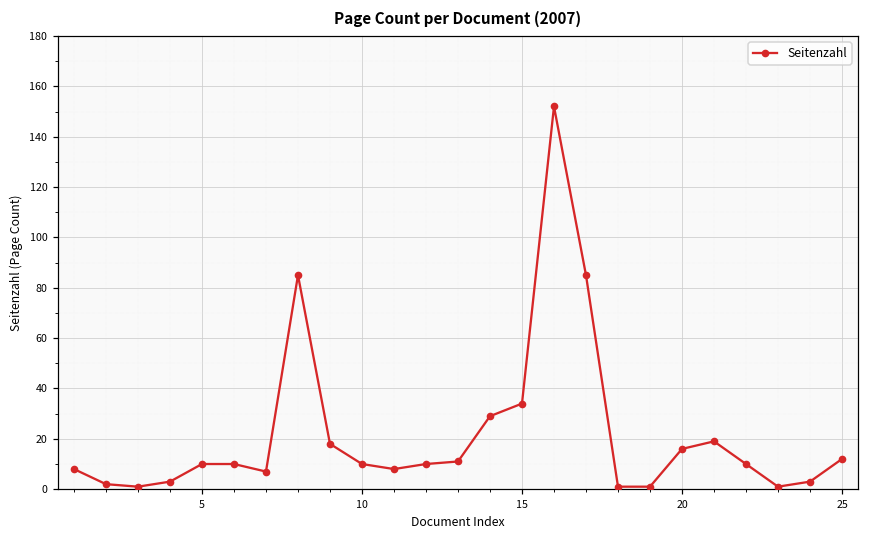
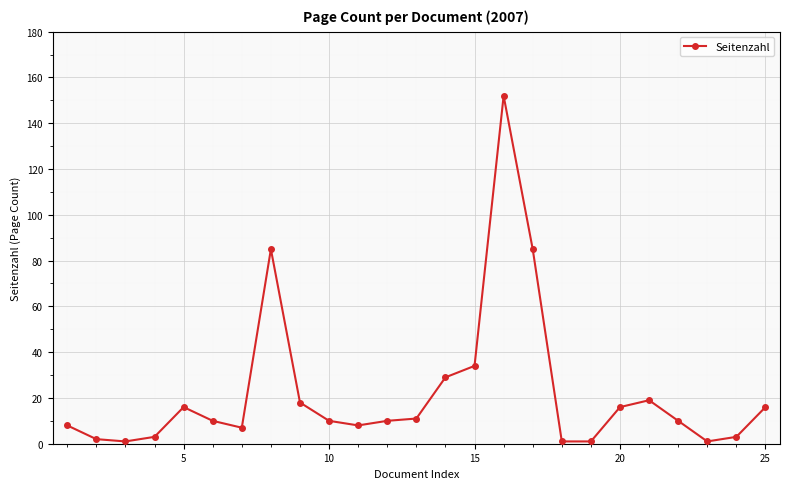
5: 10 -> 16
25: 12 -> 16
